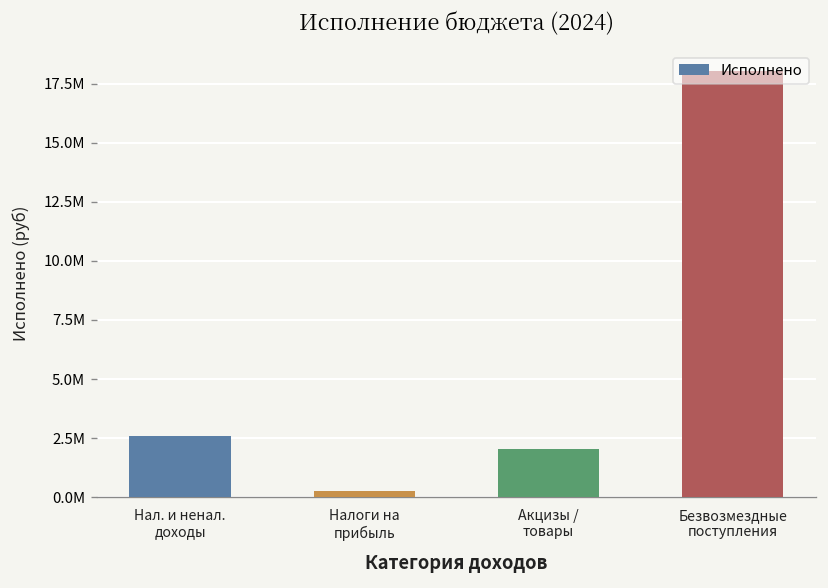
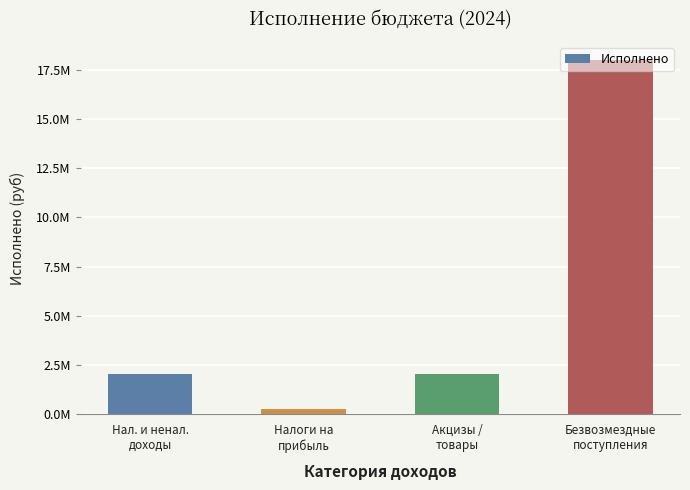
Нал. и ненал. доходы: 2600000 -> 2100000
